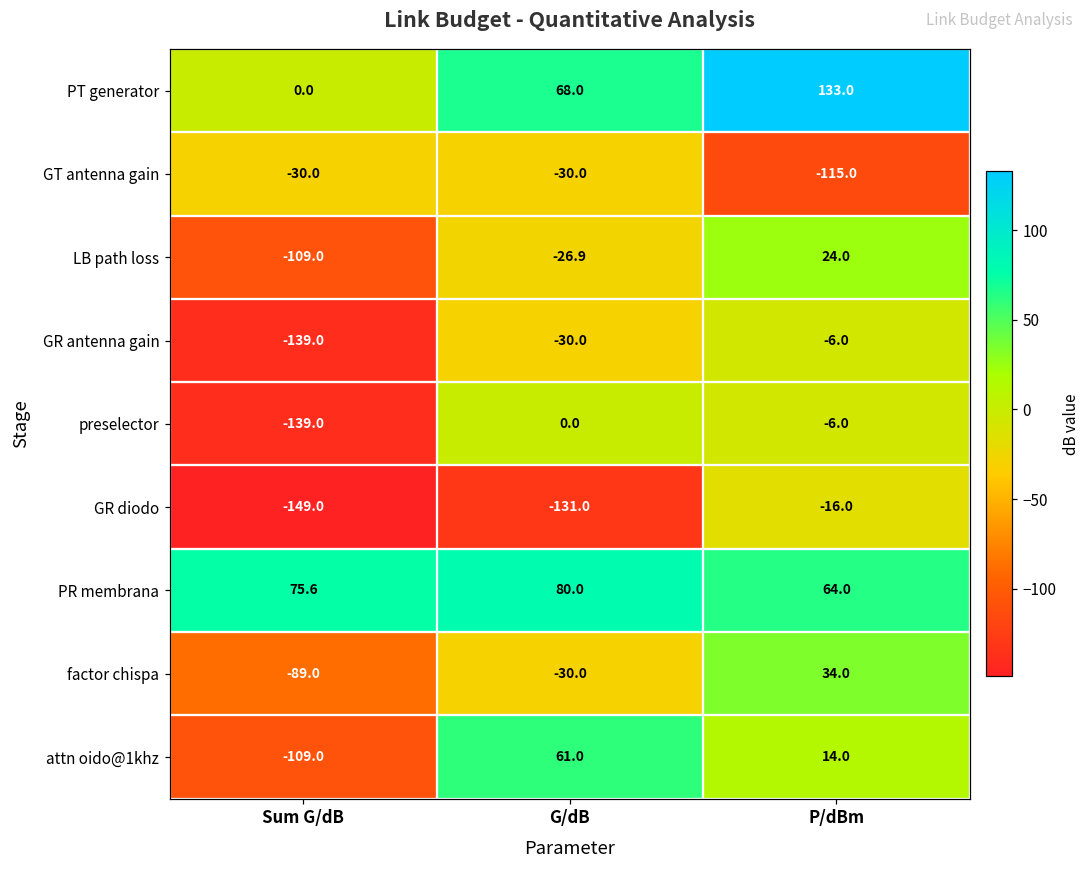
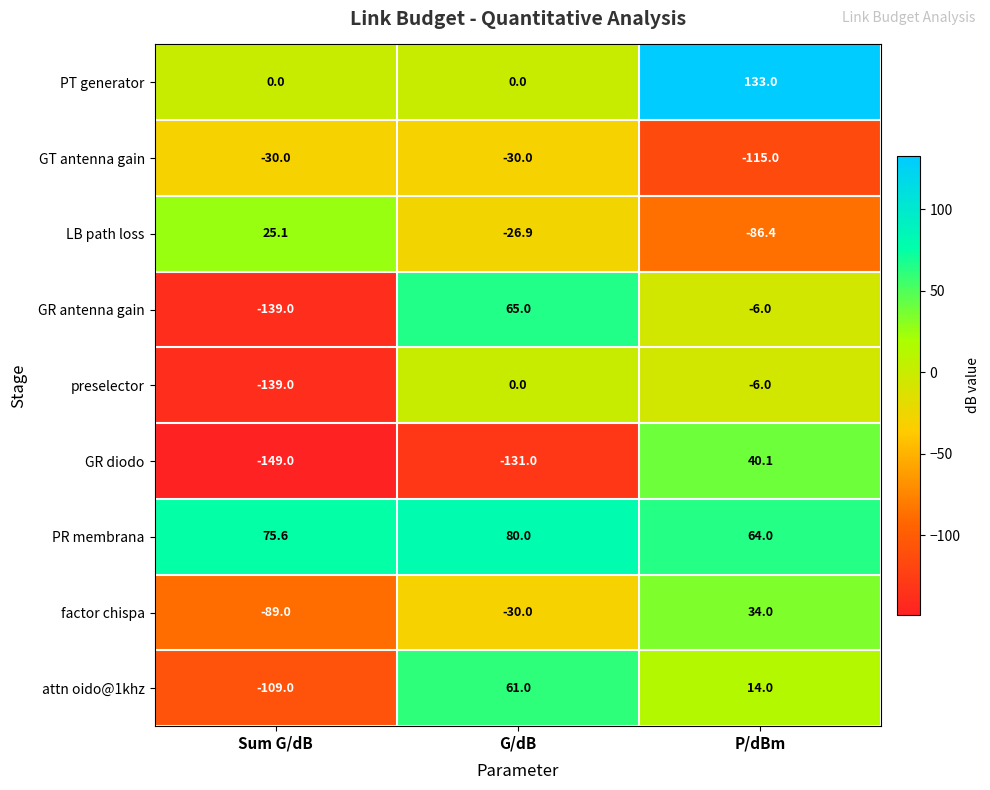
PT generator, G/dB: 68.0 -> 0.0
LB path loss, Sum G/dB: -109.0 -> 25.1
LB path loss, P/dBm: 24.0 -> -86.4
GR antenna gain, G/dB: -30.0 -> 65.0
GR diodo, P/dBm: -16.0 -> 40.1
